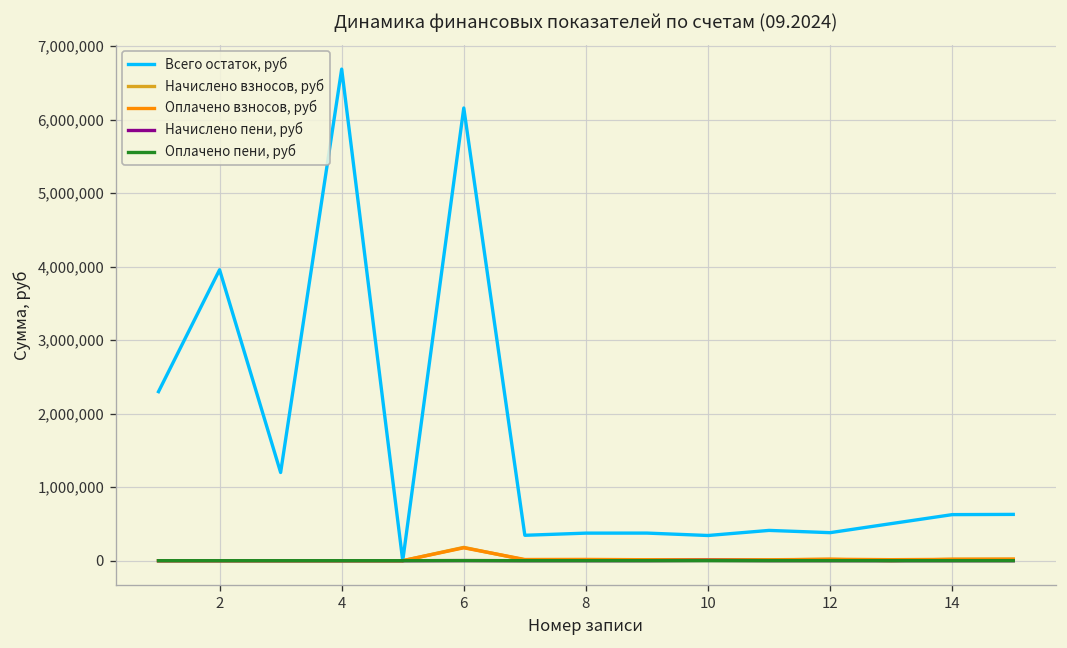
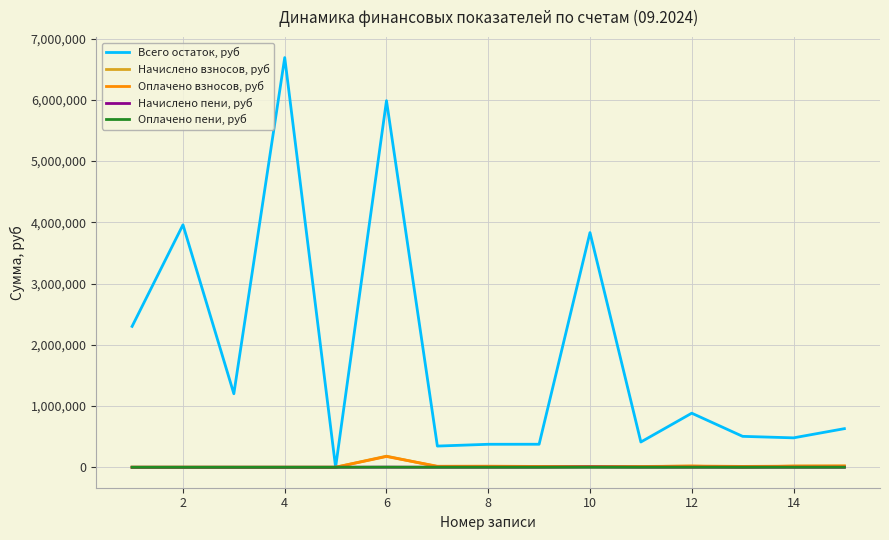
Всего остаток, руб, 6: 6,200,000 -> 6,000,000
Всего остаток, руб, 10: 300,000 -> 3,800,000
Всего остаток, руб, 12: 400,000 -> 900,000
Всего остаток, руб, 14: 600,000 -> 500,000
